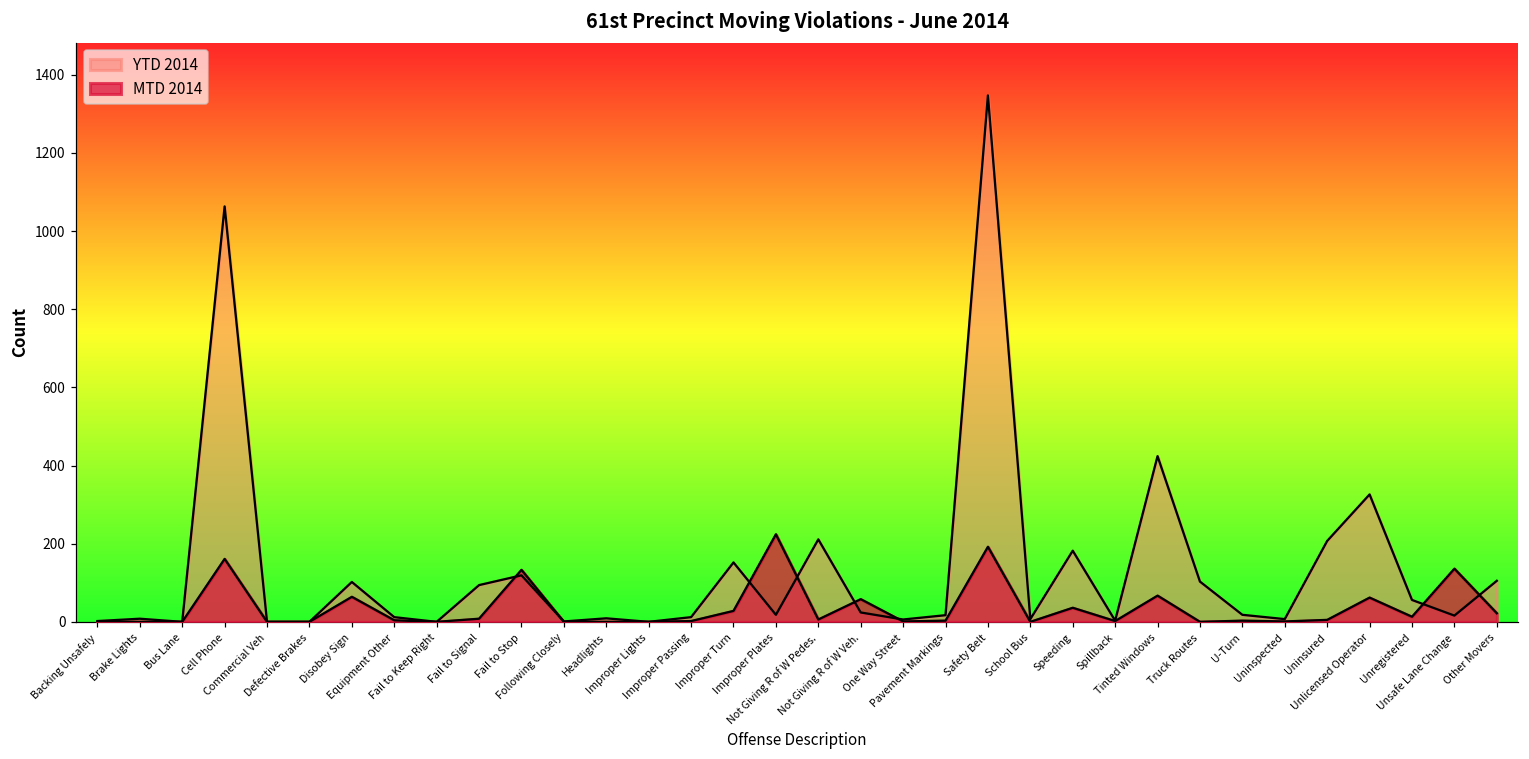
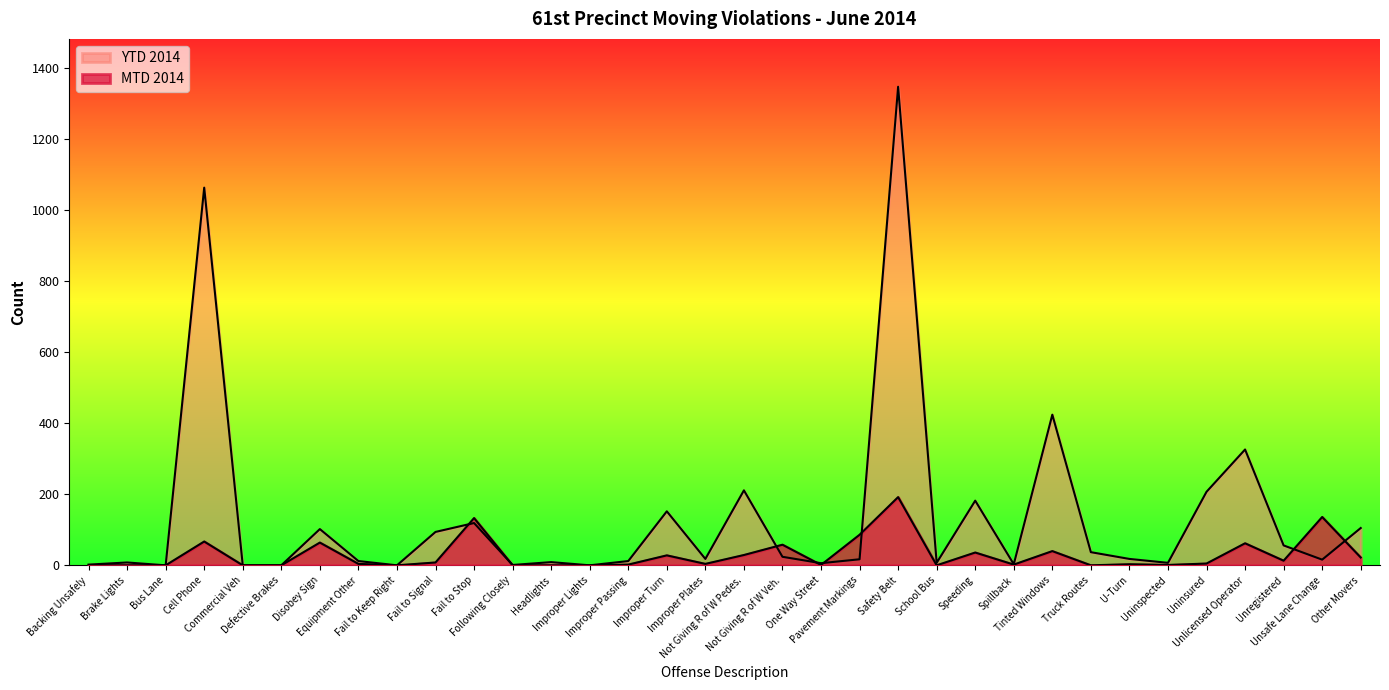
MTD 2014, Cell Phone: 160 -> 70
MTD 2014, Improper Plates: 220 -> 0
MTD 2014, Not Giving R of W Pedes.: 10 -> 30
MTD 2014, Pavement Markings: 0 -> 90
MTD 2014, Tinted Windows: 70 -> 40
YTD 2014, Truck Routes: 100 -> 40
